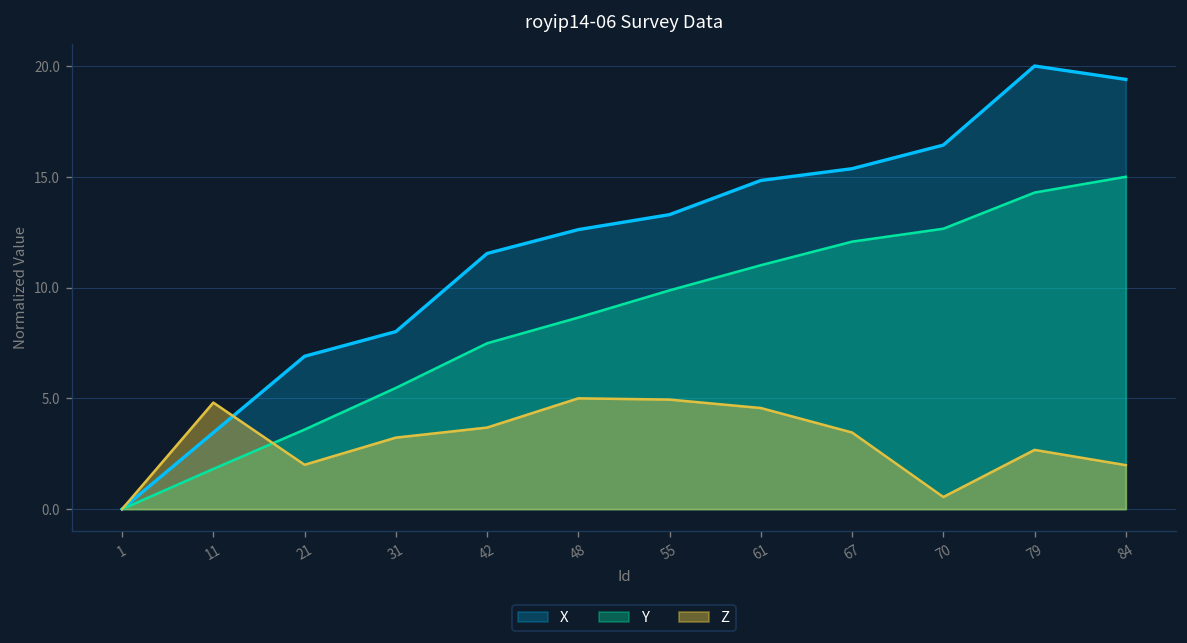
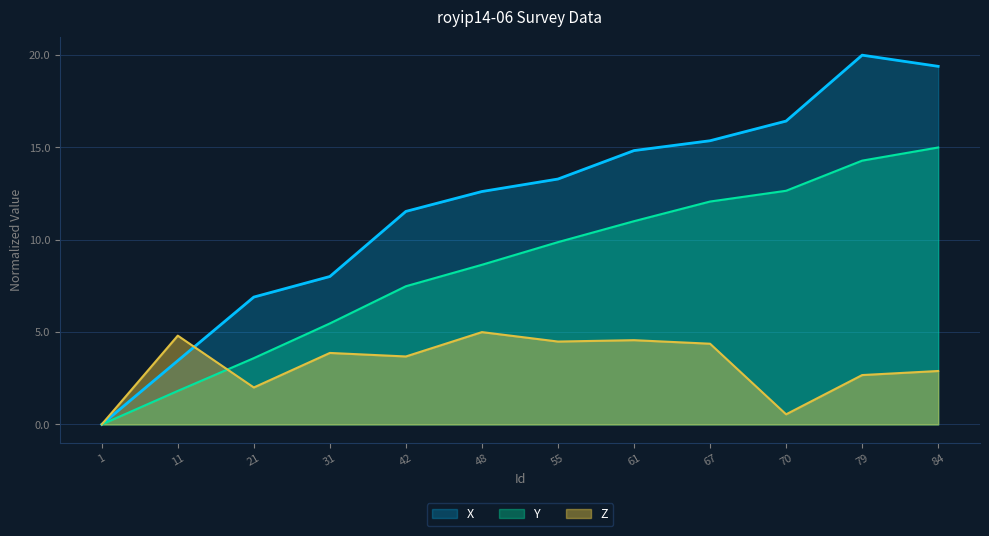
Z, 31: 3.2 -> 3.9
Z, 55: 4.9 -> 4.5
Z, 67: 3.5 -> 4.4
Z, 84: 2.0 -> 2.9
